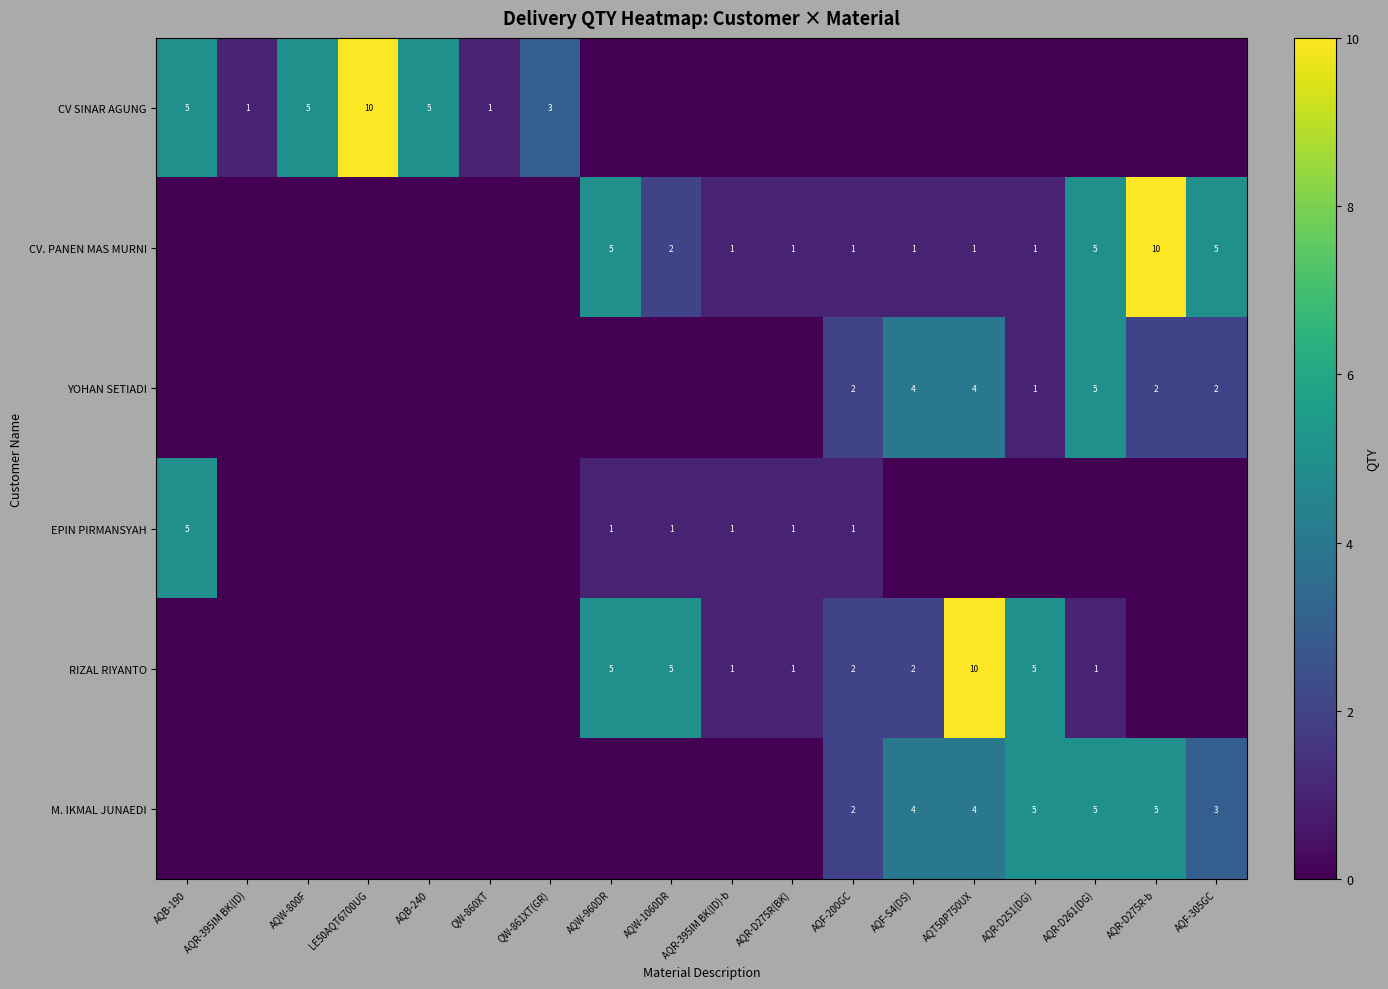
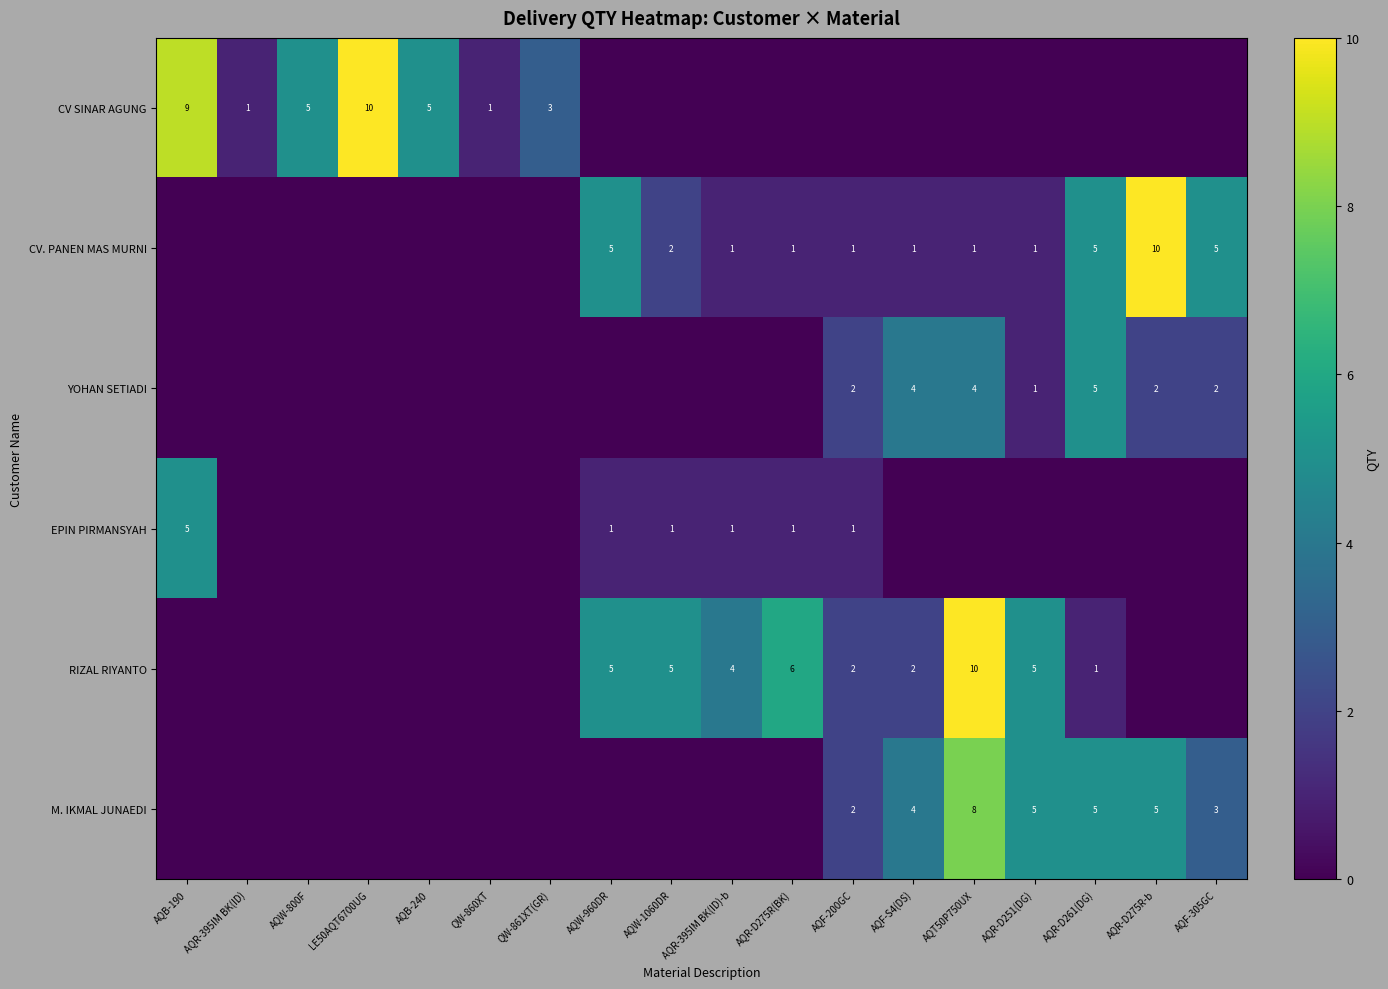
CV SINAR AGUNG, AQB-190: 5 -> 9
RIZAL RIYANTO, AQR-395IM BK(ID)-b: 1 -> 4
RIZAL RIYANTO, AQR-D275R(BK): 1 -> 6
M. IKMAL JUNAEDI, AQT50P750UX: 4 -> 8
